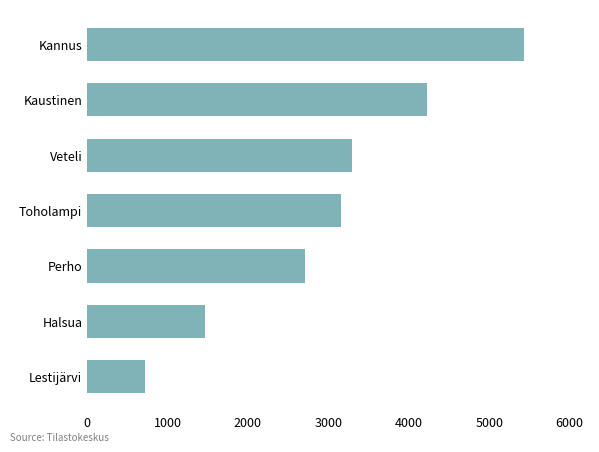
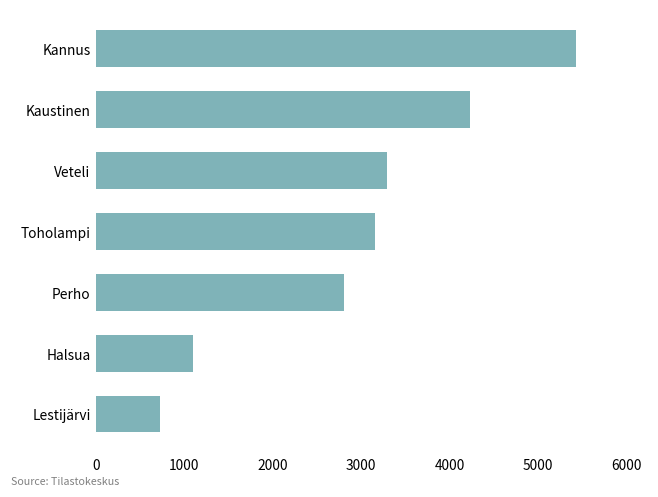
Perho: 2700 -> 2800
Halsua: 1500 -> 1100
